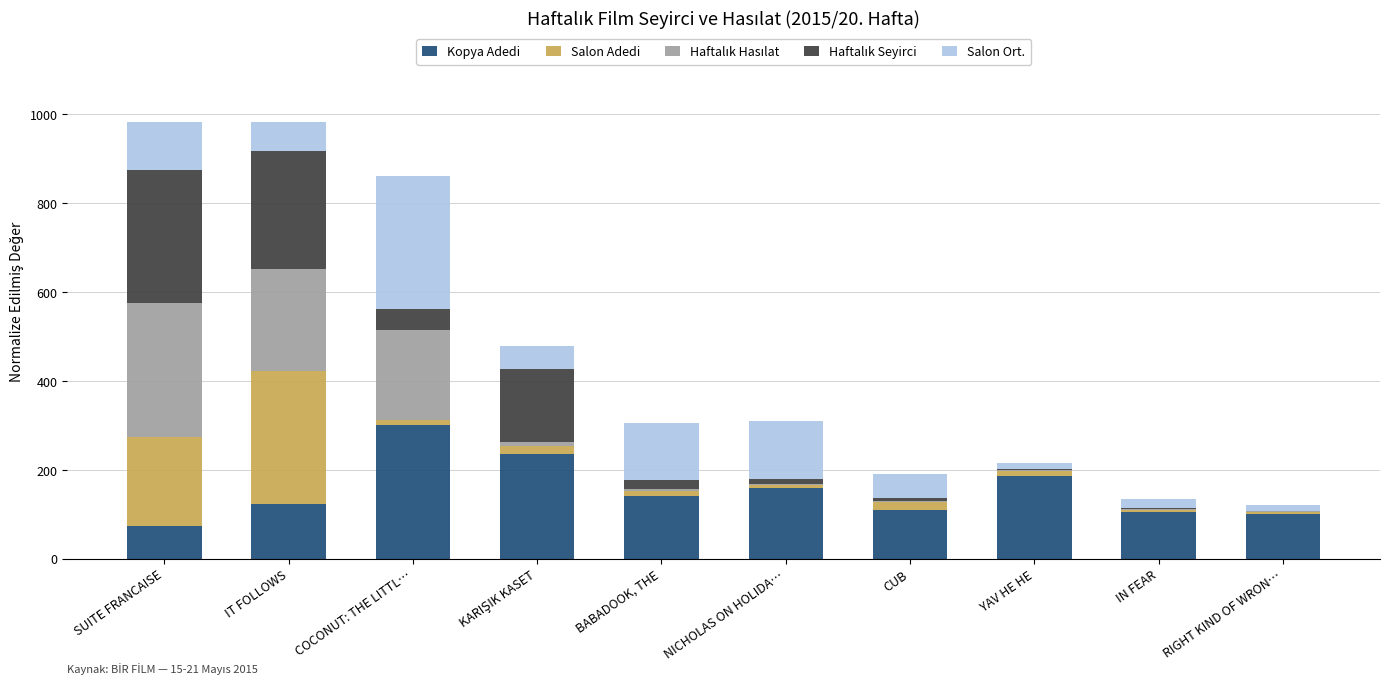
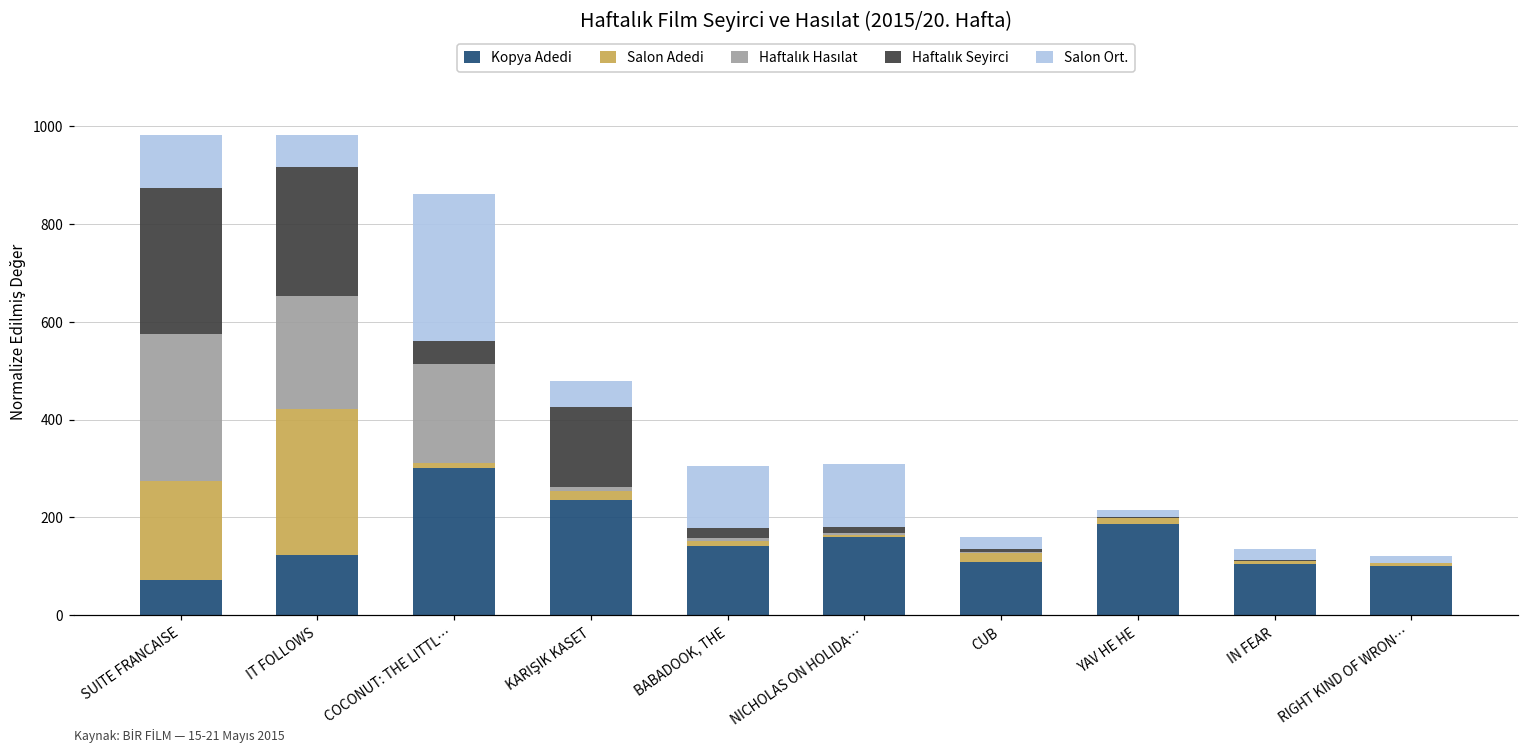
Salon Ort., CUB: 60 -> 20
